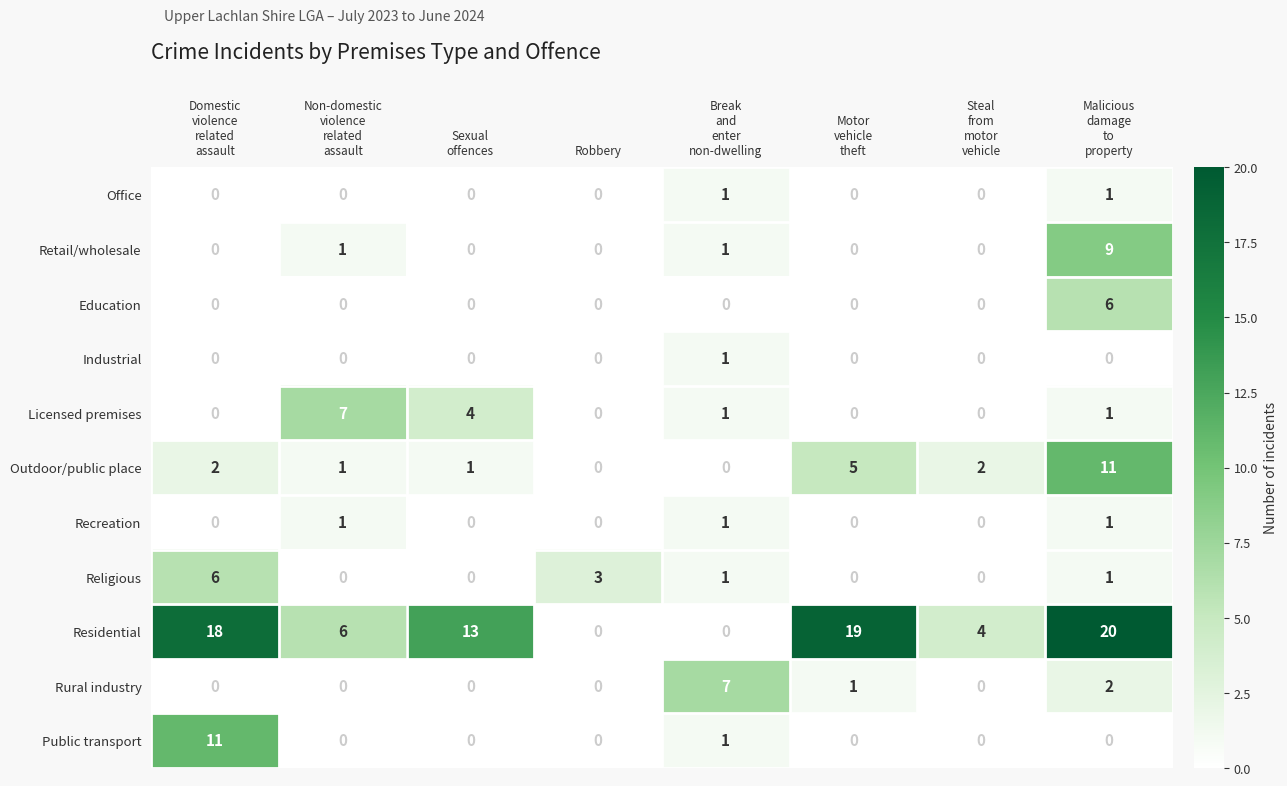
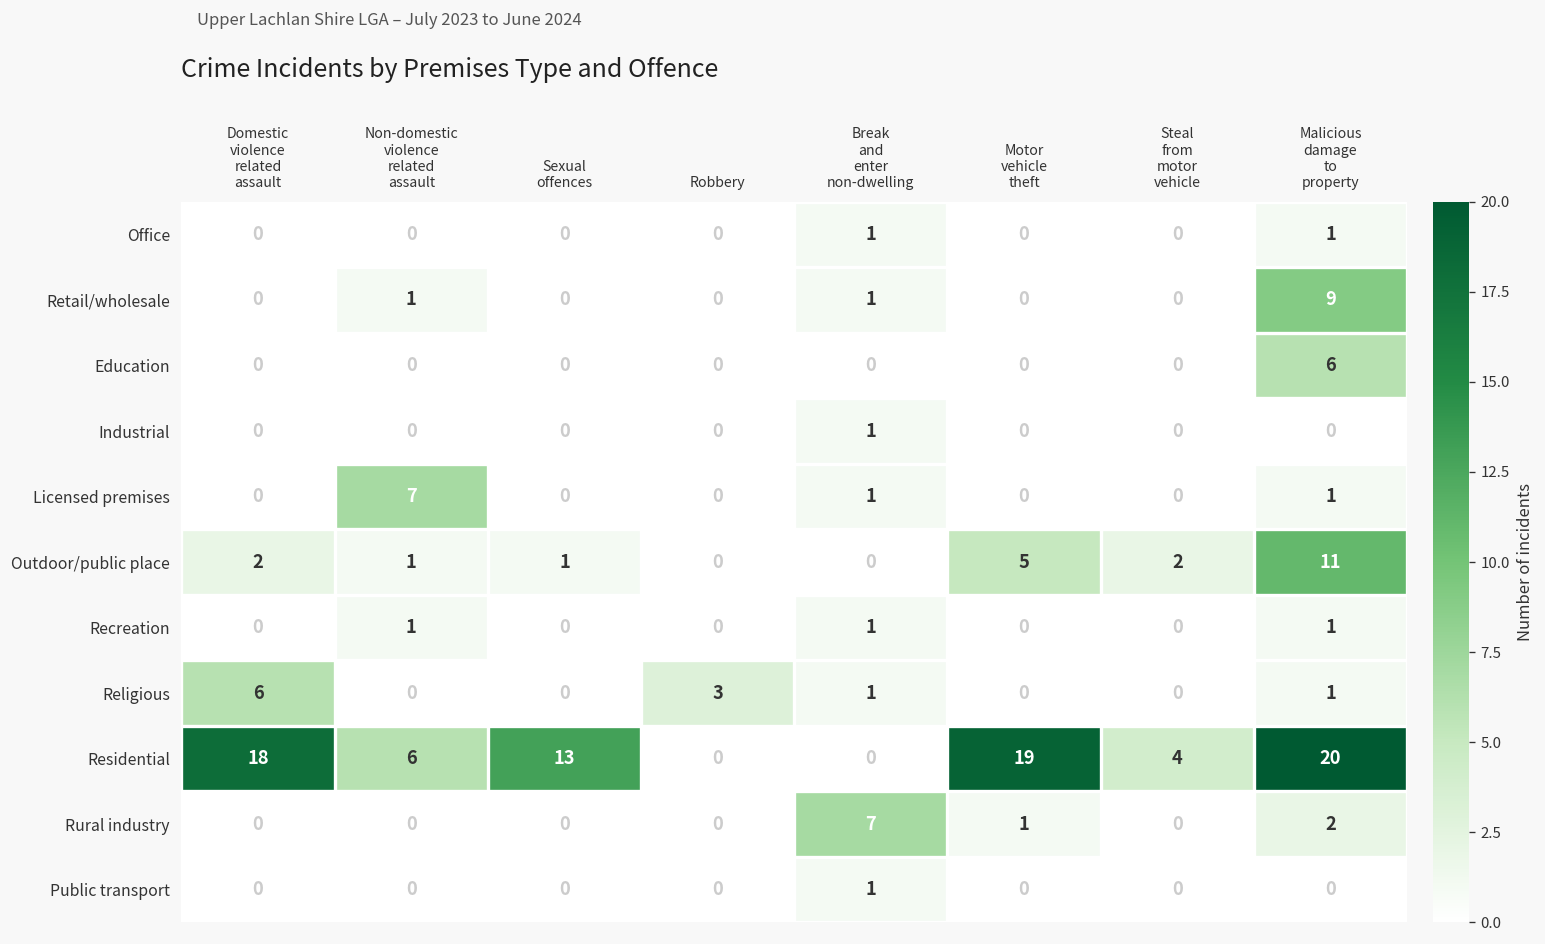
Licensed premises, Sexual offences: 4 -> 0
Public transport, Domestic violence related assault: 11 -> 0
